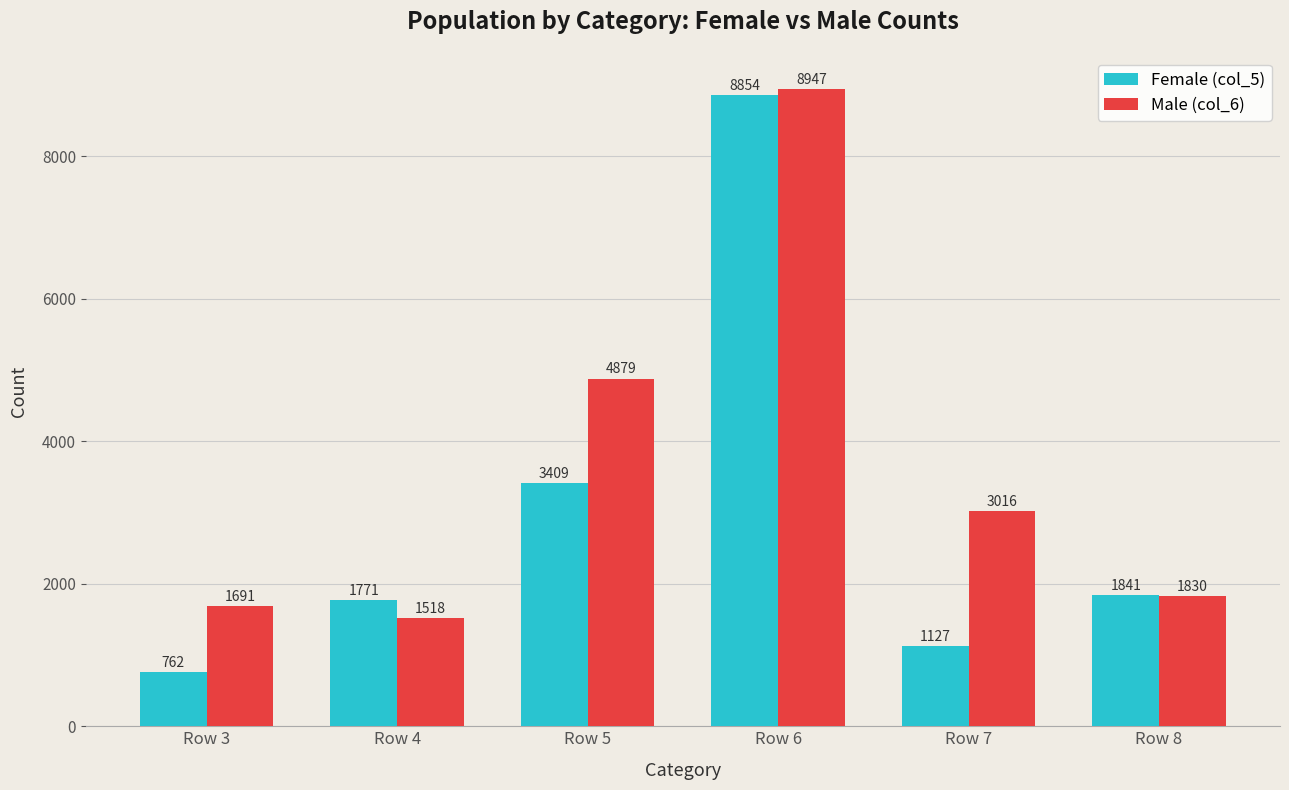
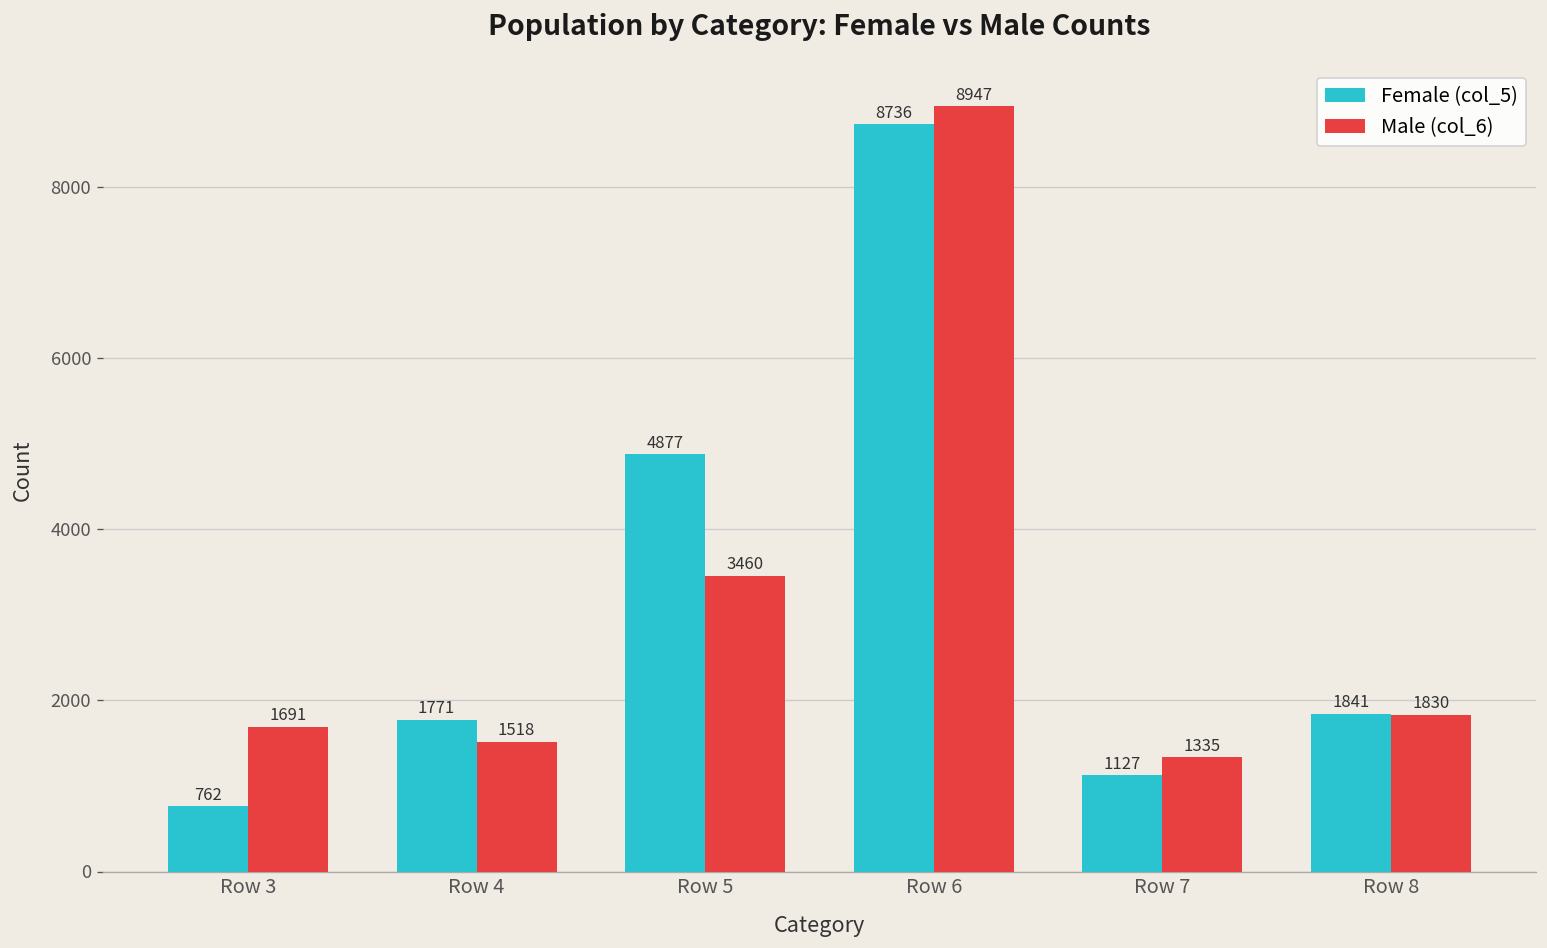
Female (col_5), Row 5: 3409 -> 4877
Male (col_6), Row 5: 4879 -> 3460
Female (col_5), Row 6: 8854 -> 8736
Male (col_6), Row 7: 3016 -> 1335
